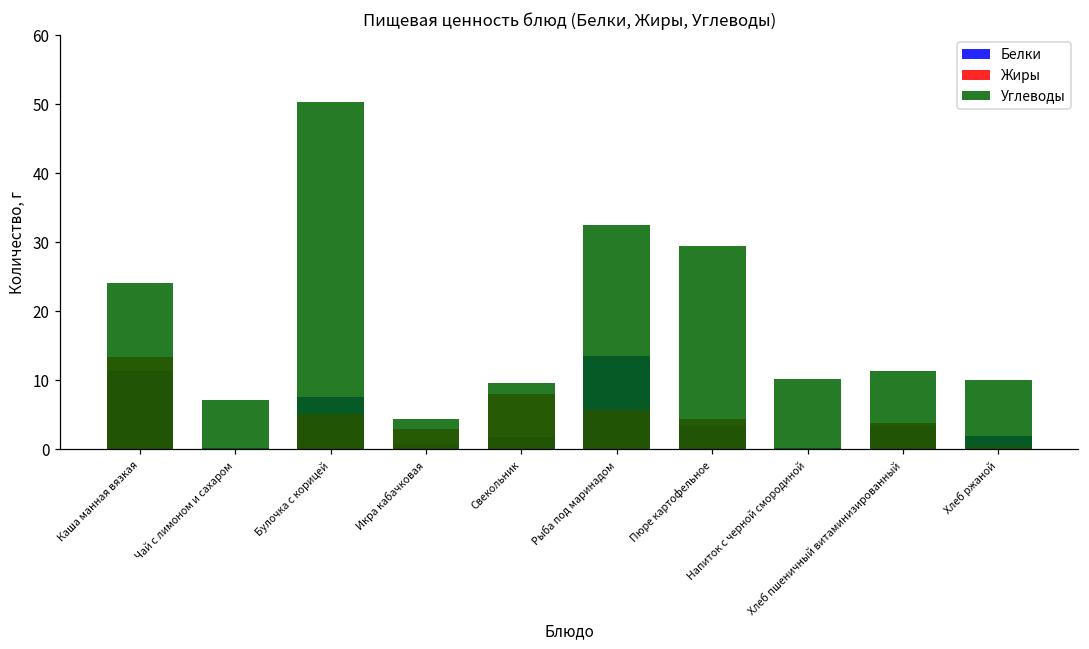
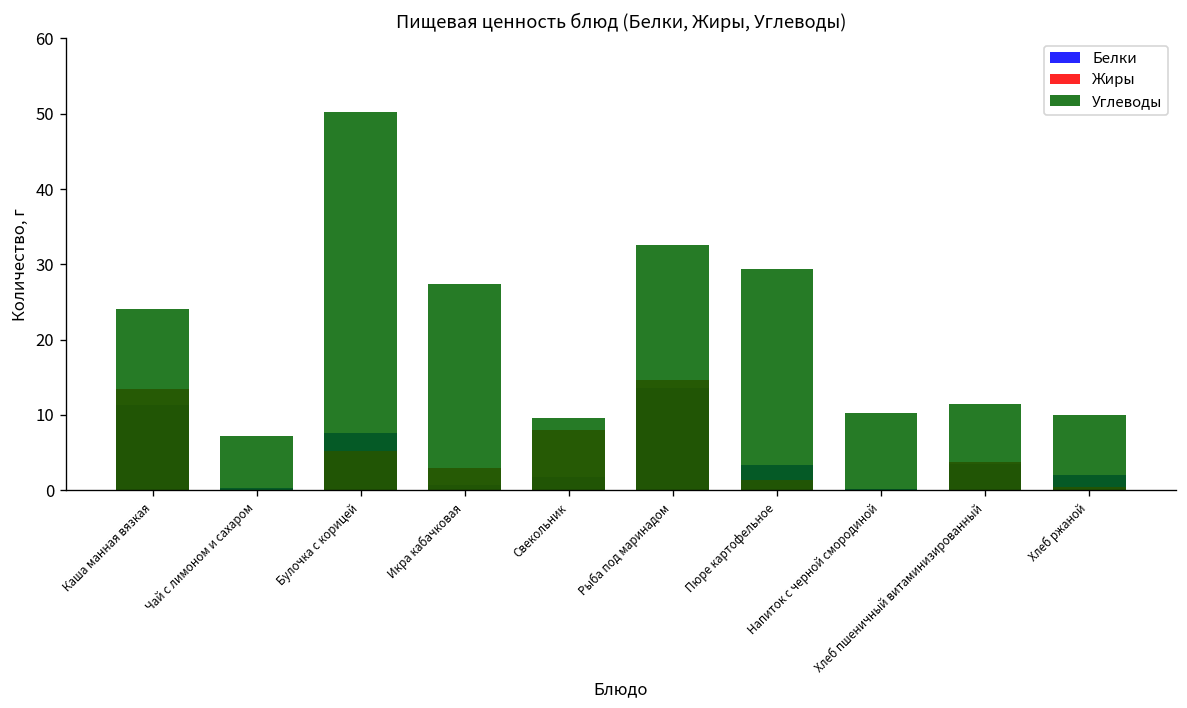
Углеводы, Икра кабачковая: 4 -> 27
Жиры, Рыба под маринадом: 6 -> 15
Жиры, Пюре картофельное: 4 -> 1
